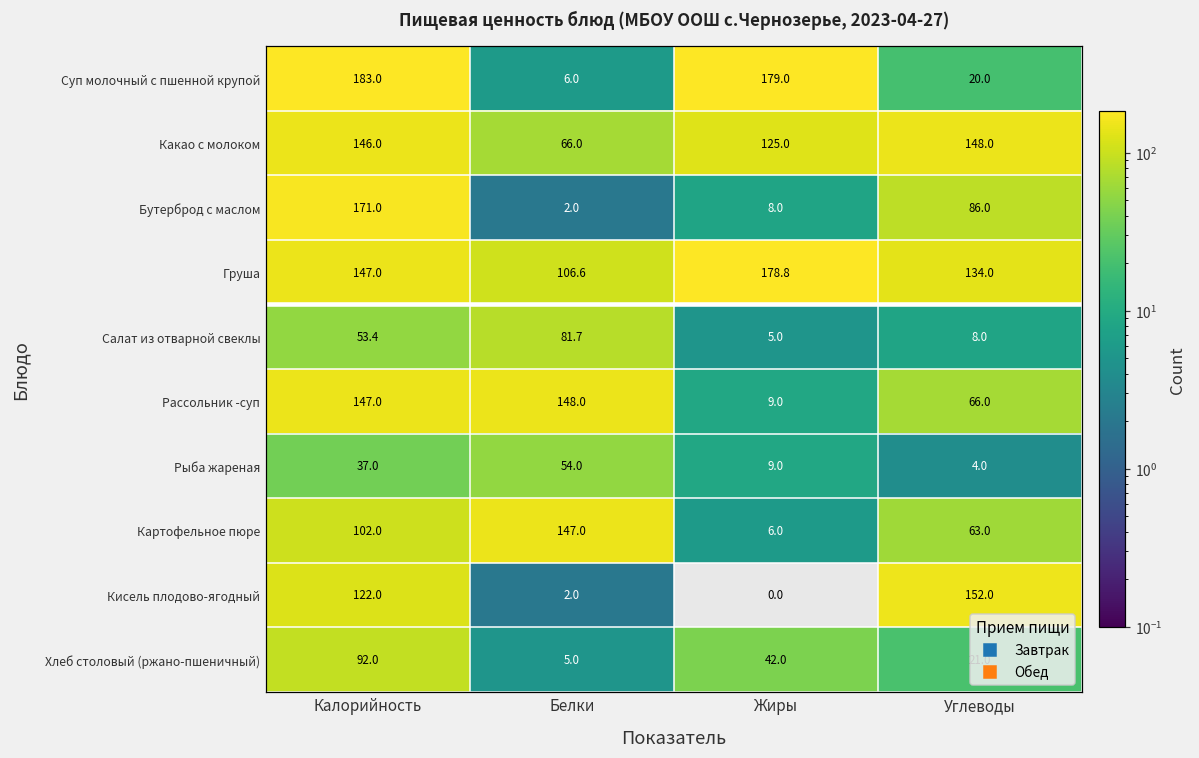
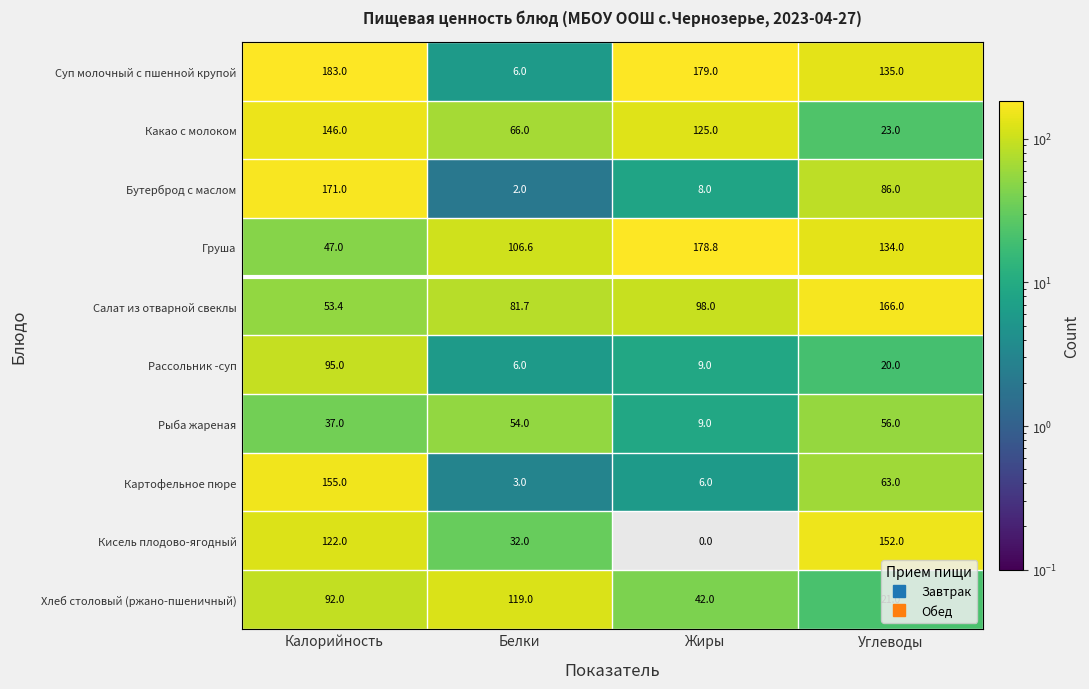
Суп молочный с пшенной крупой, Углеводы: 20.0 -> 135.0
Какао с молоком, Углеводы: 148.0 -> 23.0
Груша, Калорийность: 147.0 -> 47.0
Салат из отварной свеклы, Жиры: 5.0 -> 98.0
Салат из отварной свеклы, Углеводы: 8.0 -> 166.0
Рассольник -суп, Калорийность: 147.0 -> 95.0
Рассольник -суп, Белки: 148.0 -> 6.0
Рассольник -суп, Углеводы: 66.0 -> 20.0
Рыба жареная, Углеводы: 4.0 -> 56.0
Картофельное пюре, Калорийность: 102.0 -> 155.0
Картофельное пюре, Белки: 147.0 -> 3.0
Кисель плодово-ягодный, Белки: 2.0 -> 32.0
Хлеб столовый (ржано-пшеничный), Белки: 5.0 -> 119.0
